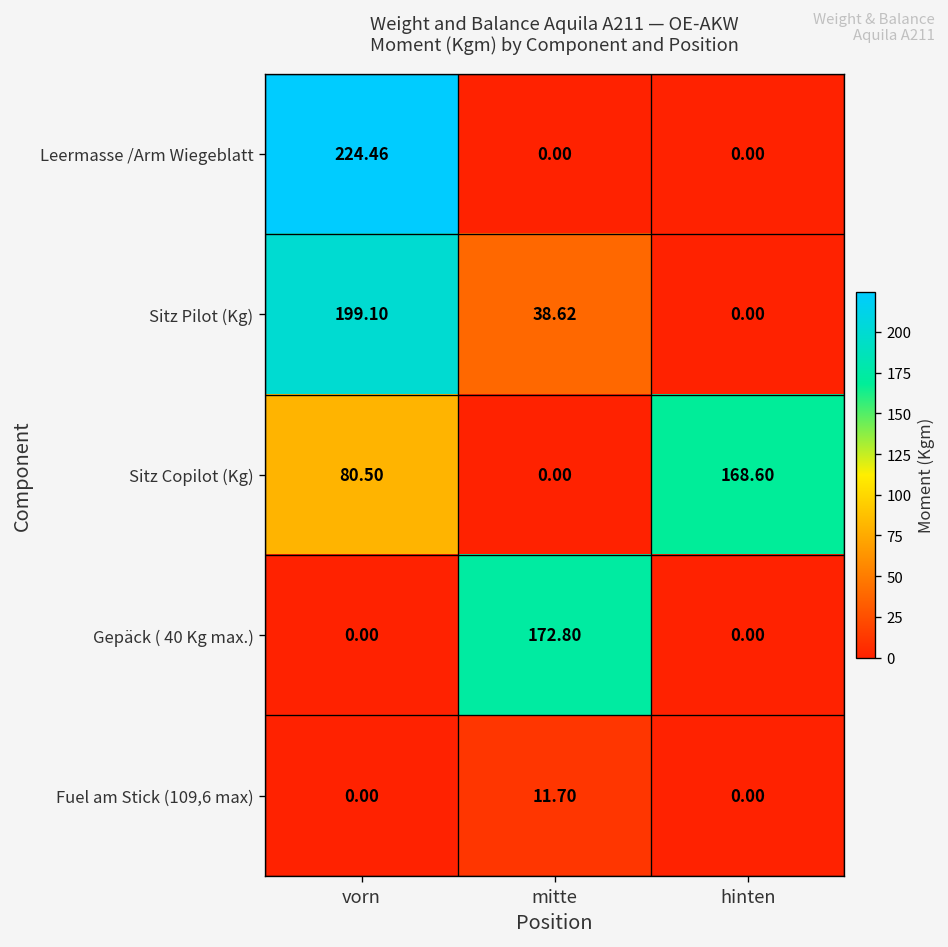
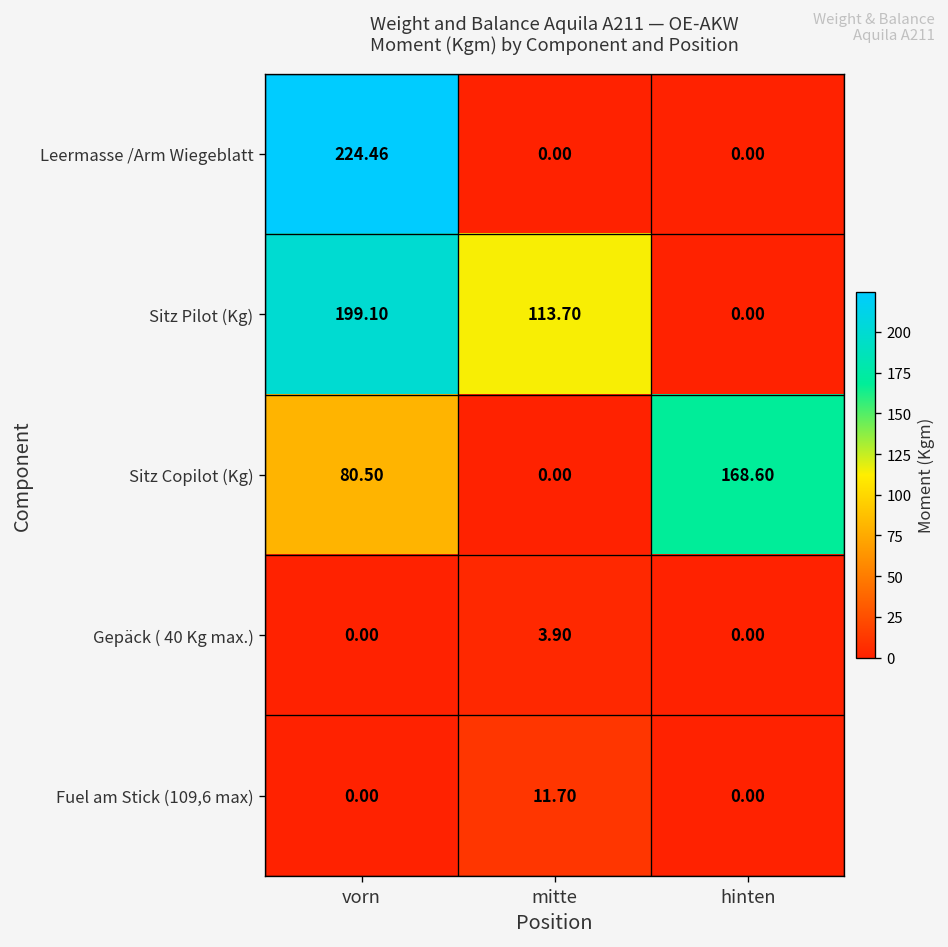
Sitz Pilot (Kg), mitte: 38.62 -> 113.70
Gepäck ( 40 Kg max.), mitte: 172.80 -> 3.90
